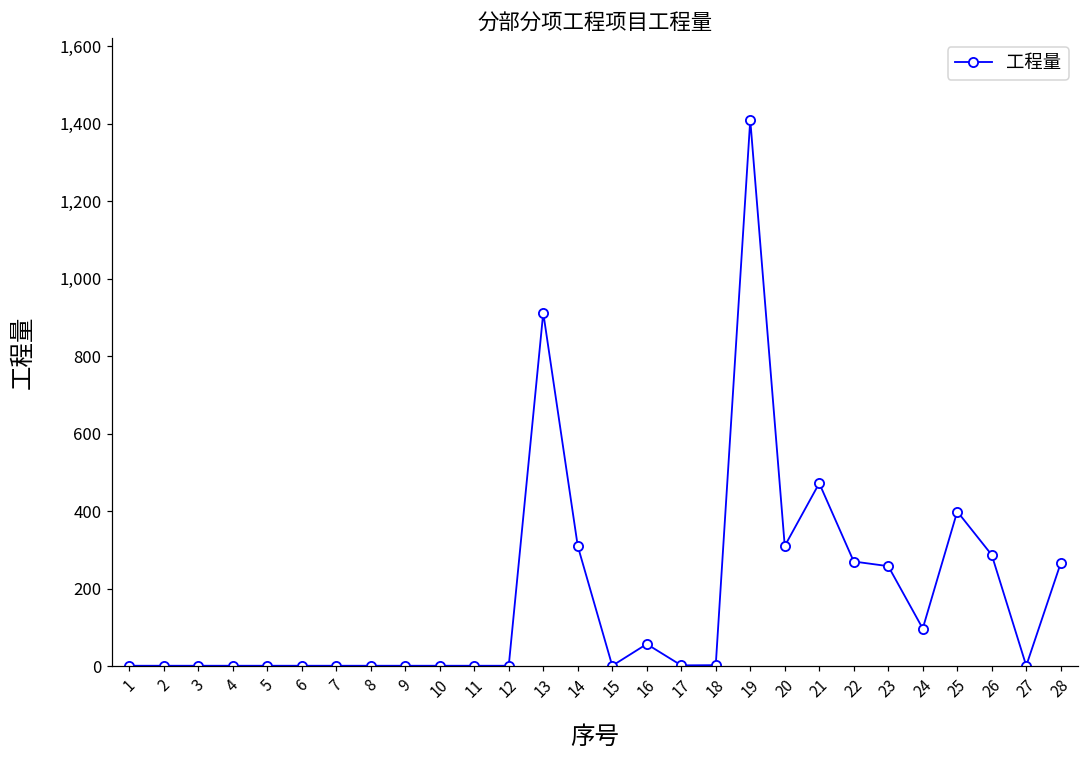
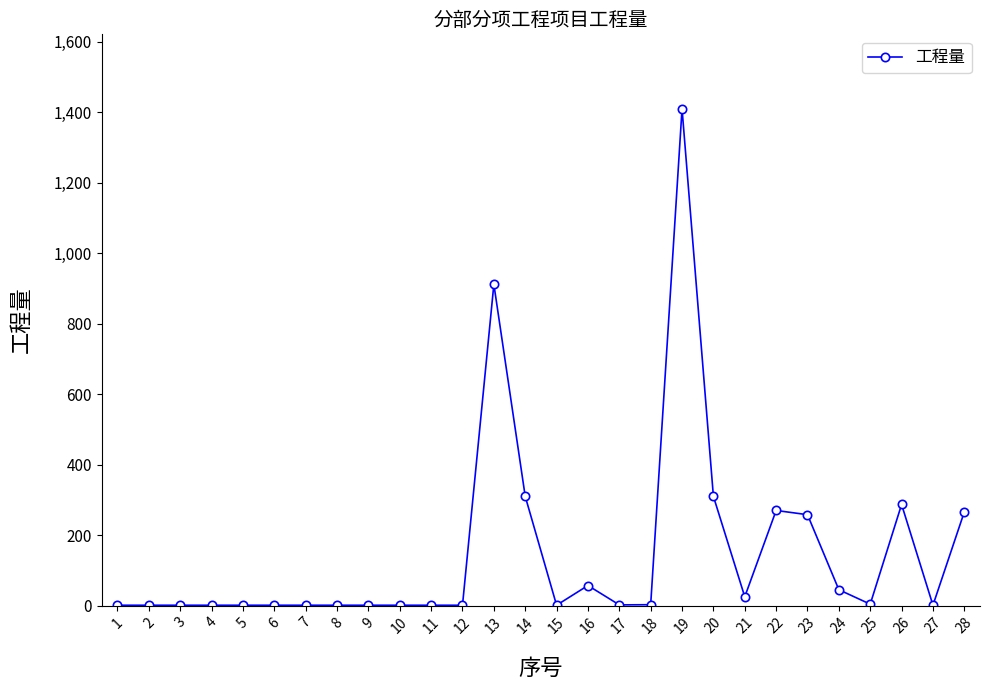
21: 470 -> 30
24: 100 -> 50
25: 400 -> 0
